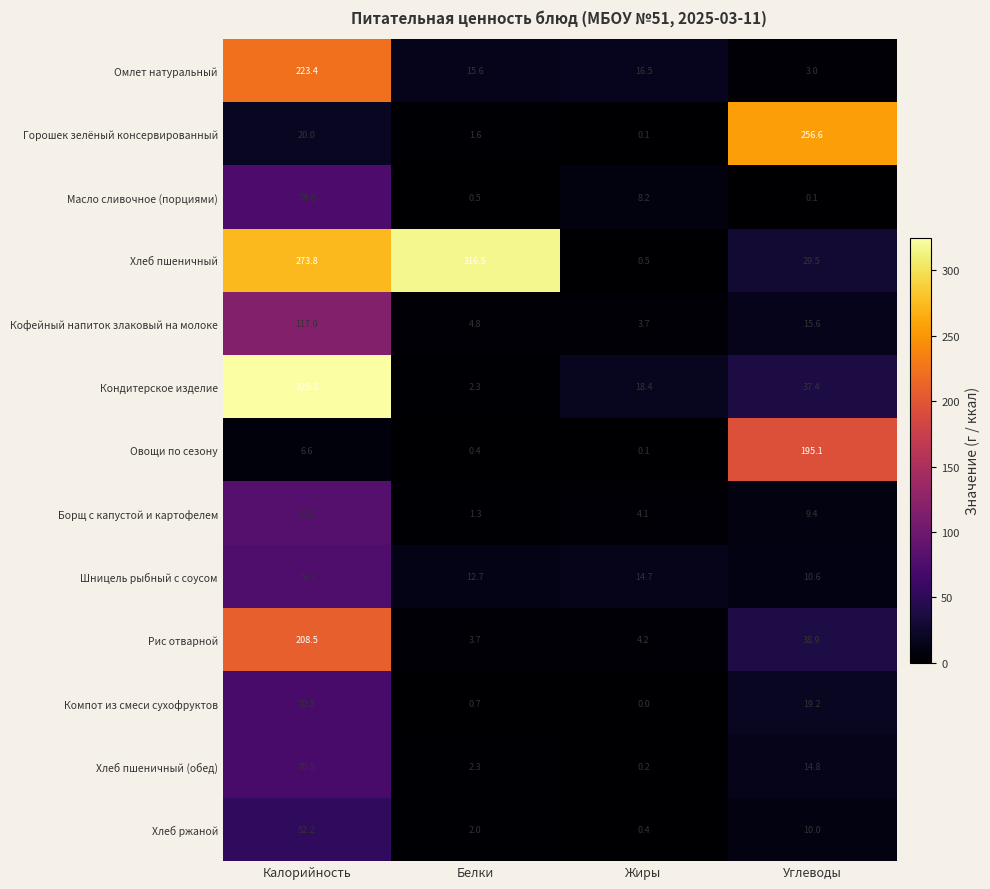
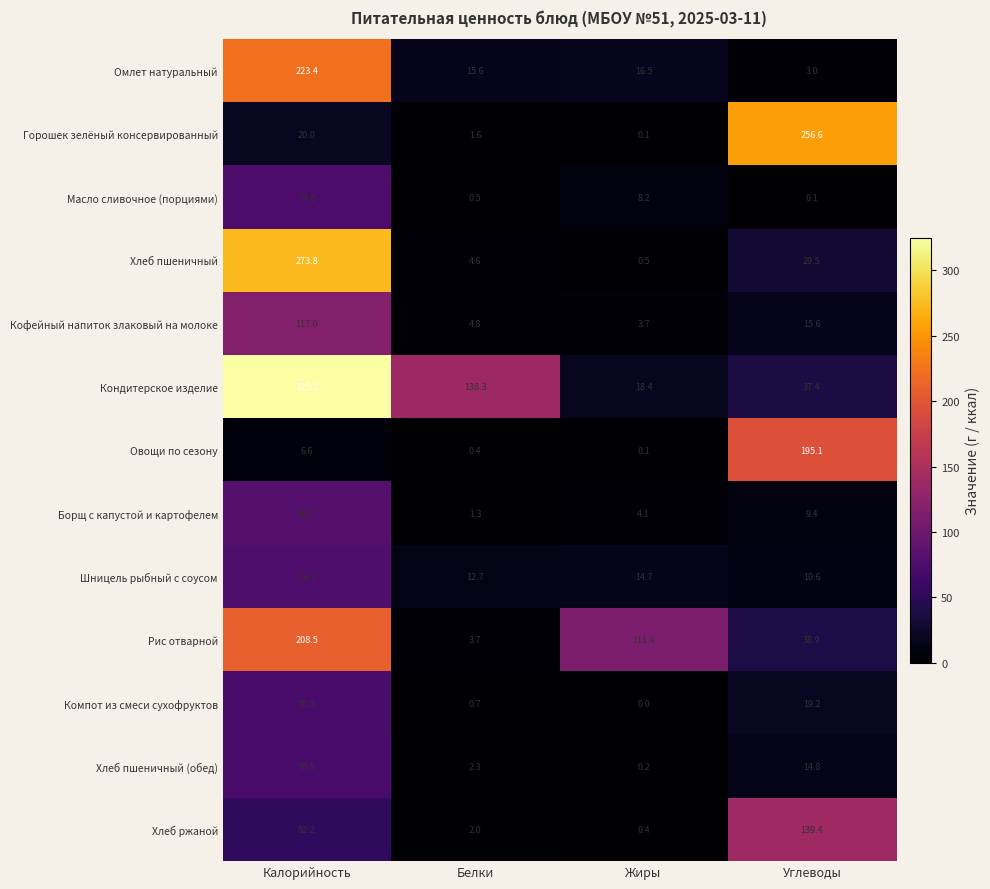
Хлеб пшеничный, Белки: 316.5 -> 4.6
Кондитерское изделие, Белки: 2.3 -> 138.3
Рис отварной, Жиры: 4.2 -> 111.4
Хлеб ржаной, Углеводы: 10.0 -> 139.4
